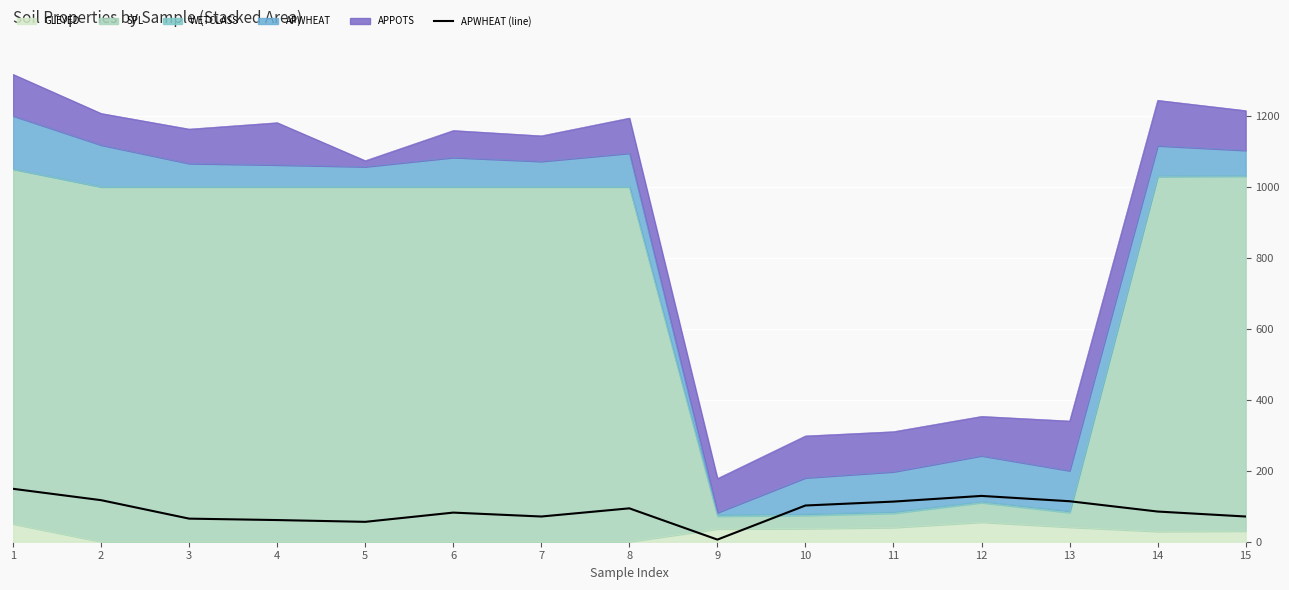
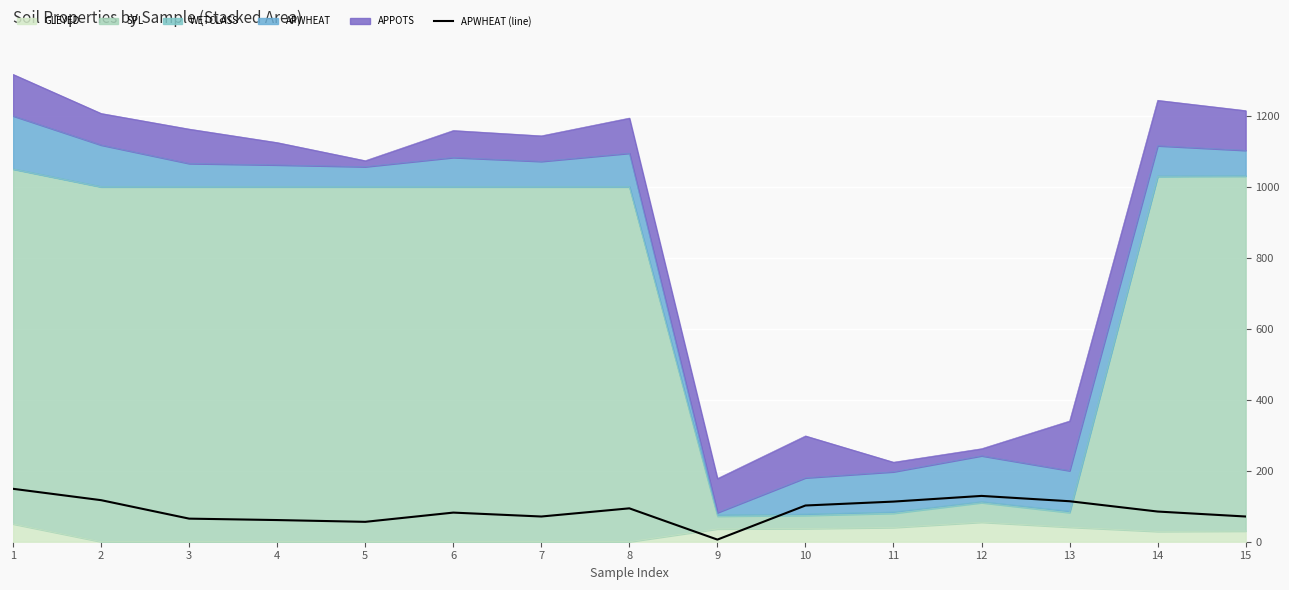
APPOTS, 4: 120 -> 60
APPOTS, 11: 110 -> 30
APPOTS, 12: 110 -> 20
